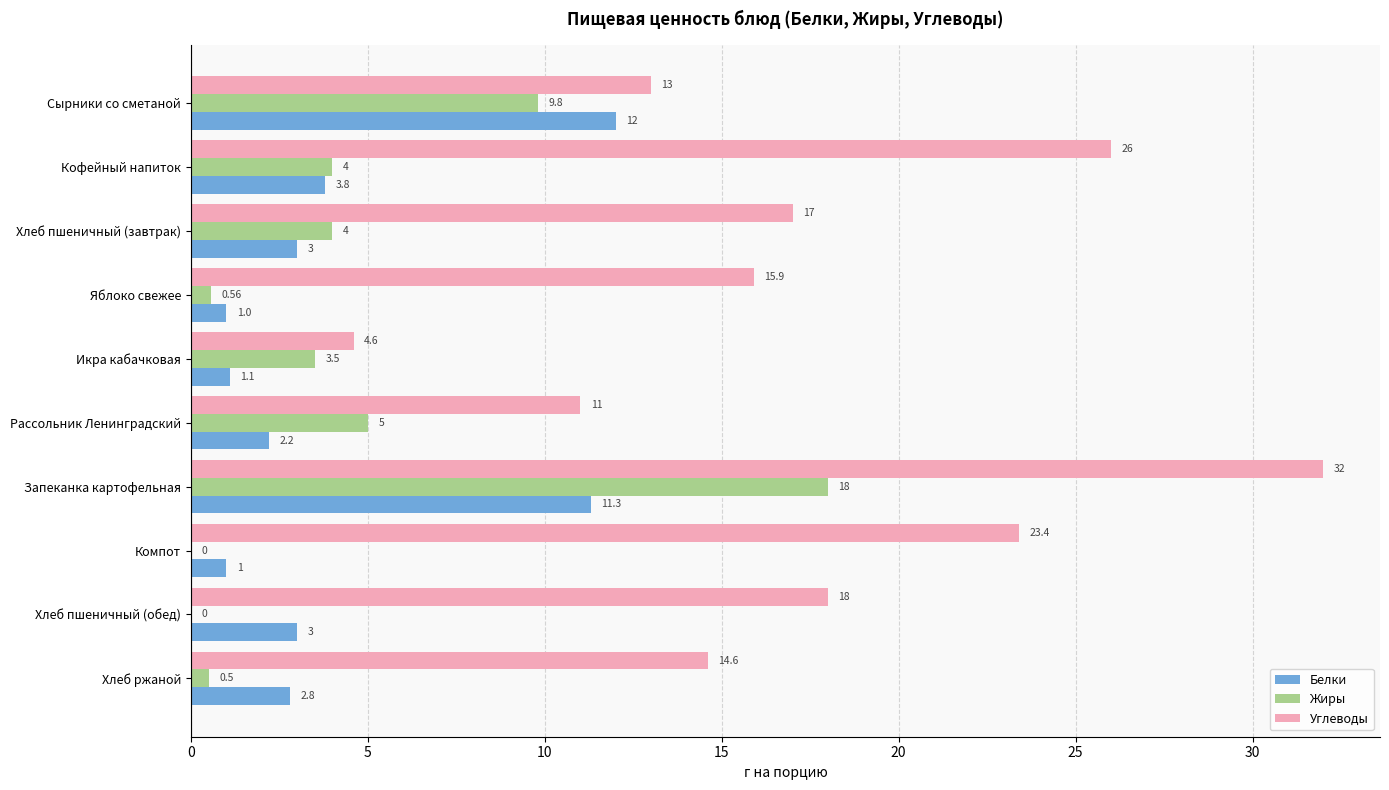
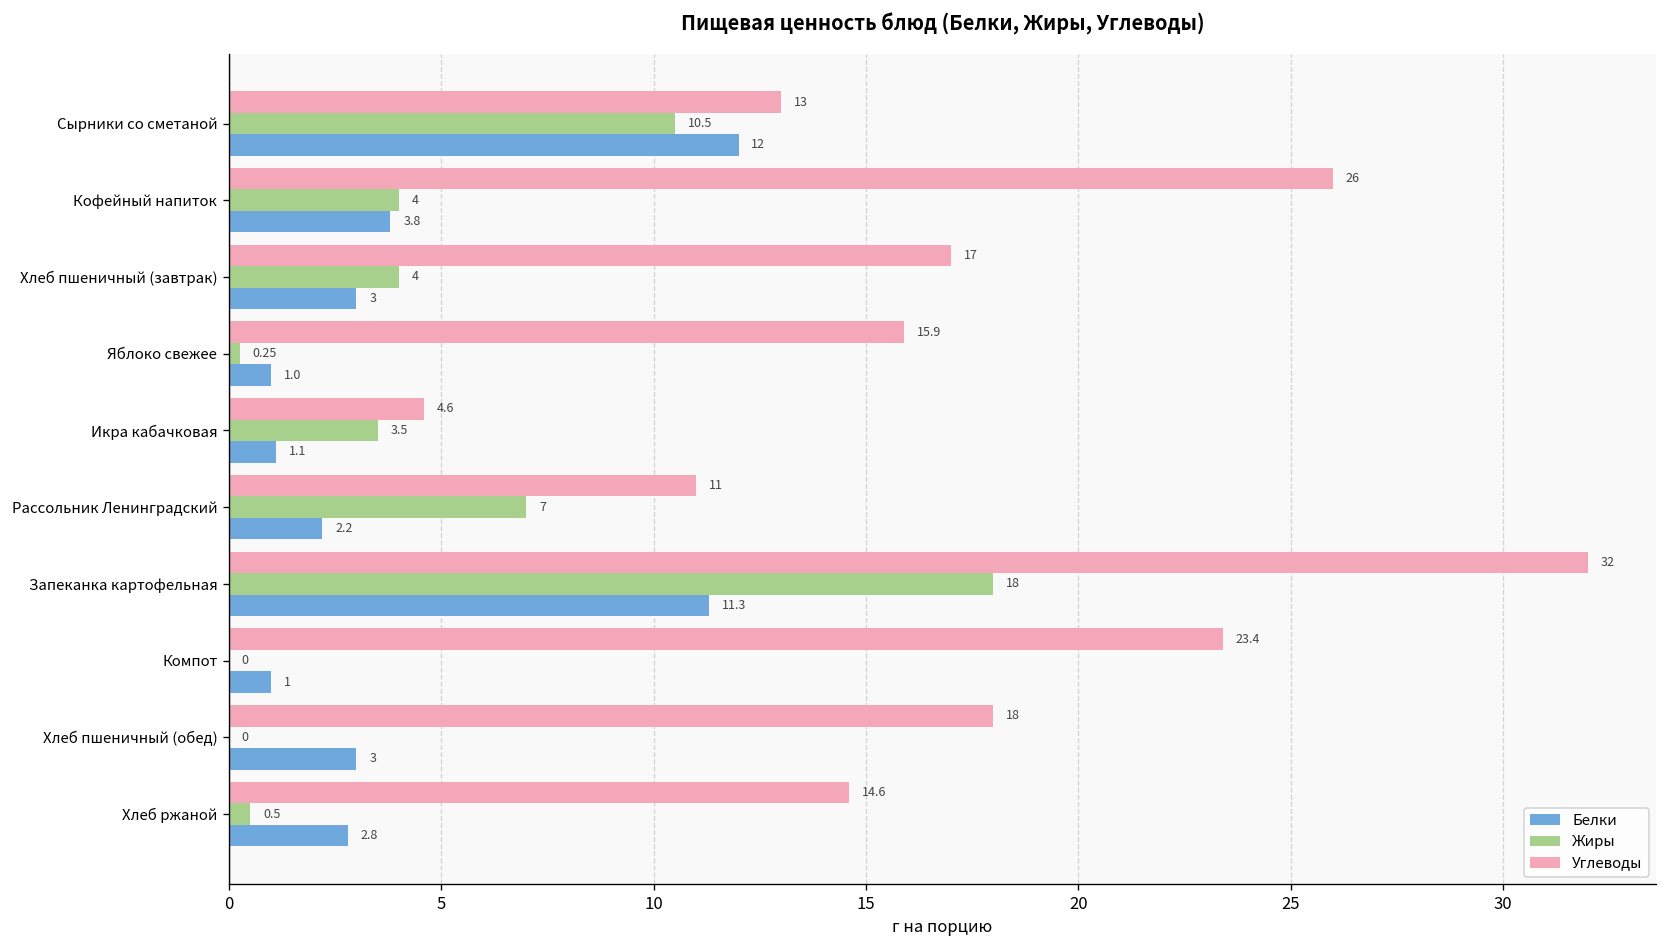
Жиры, Сырники со сметаной: 9.8 -> 10.5
Жиры, Яблоко свежее: 0.56 -> 0.25
Жиры, Рассольник Ленинградский: 5 -> 7
